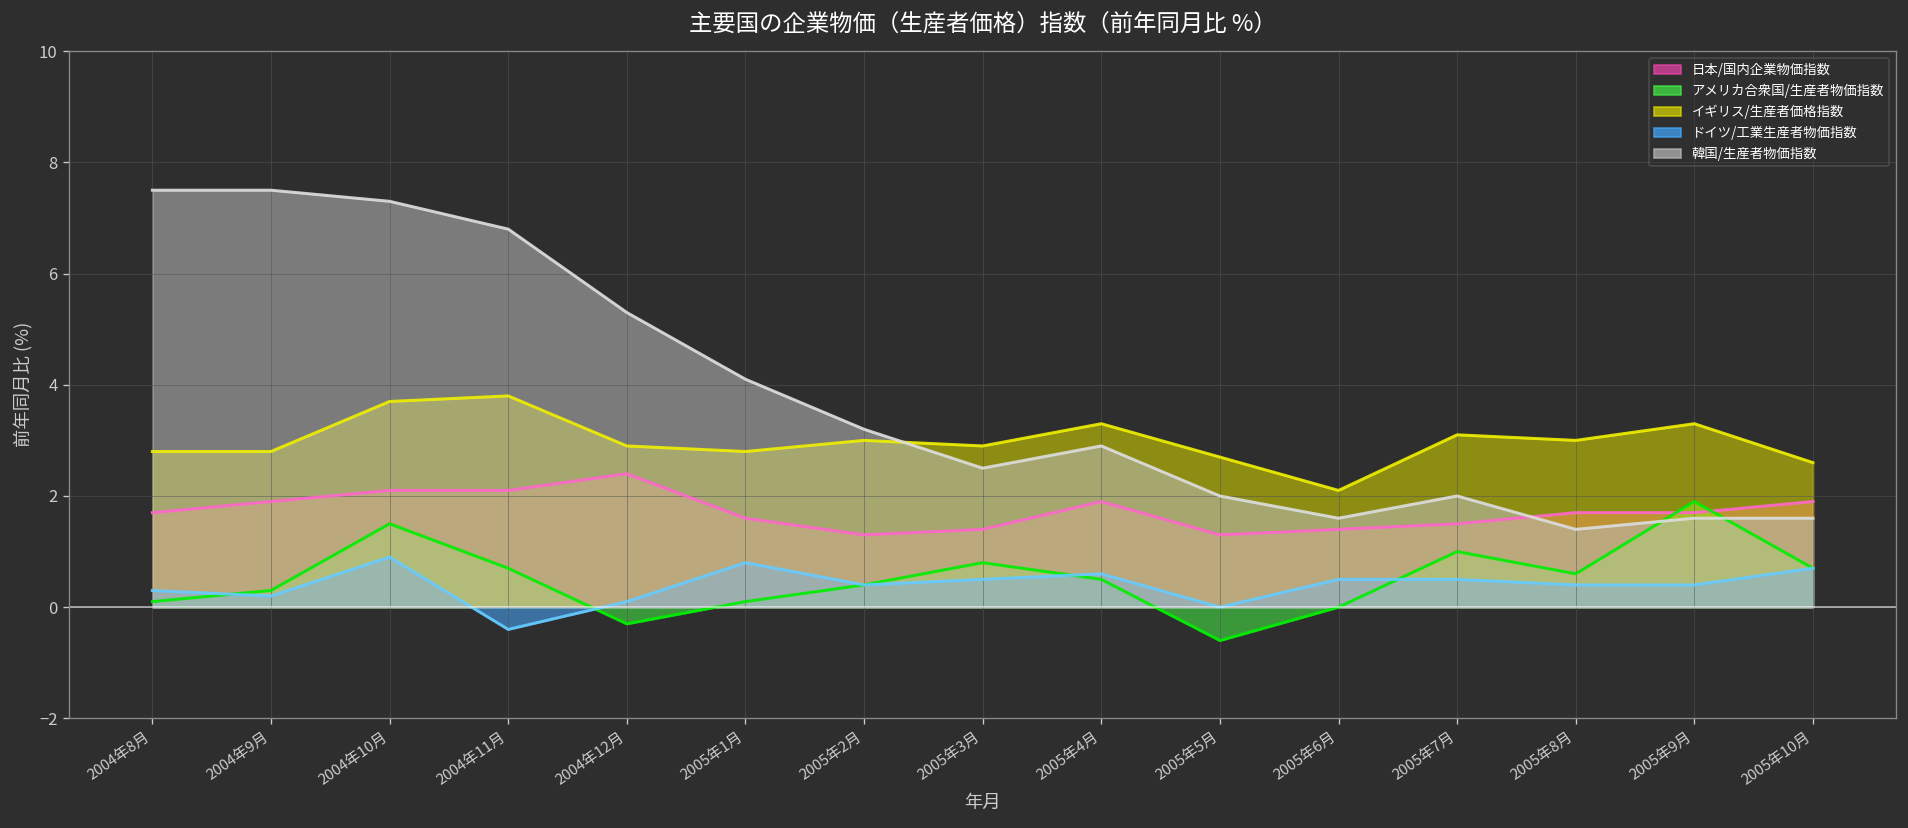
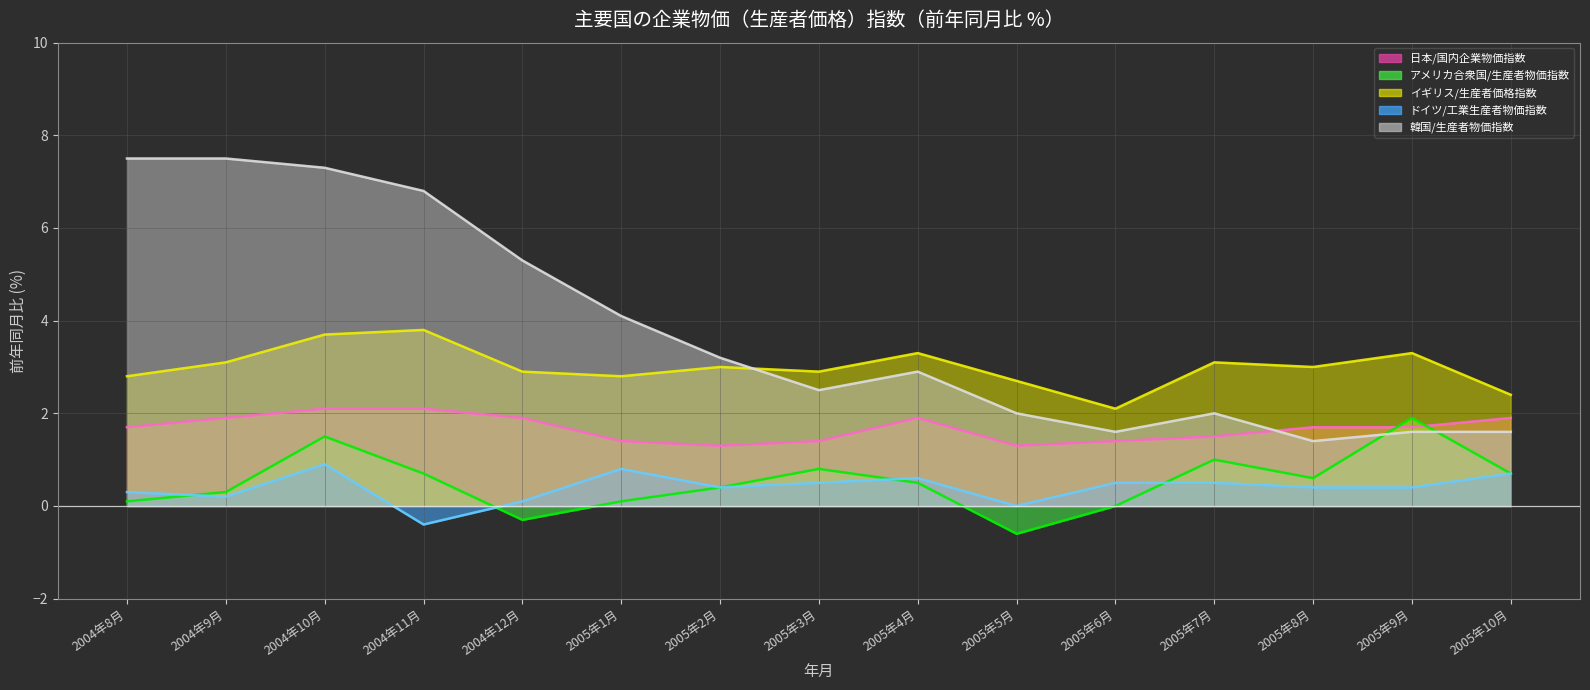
イギリス/生産者価格指数, 2004年9月: 2.8 -> 3.1
日本/国内企業物価指数, 2004年12月: 2.4 -> 1.9
日本/国内企業物価指数, 2005年1月: 1.6 -> 1.4
イギリス/生産者価格指数, 2005年10月: 2.6 -> 2.4
